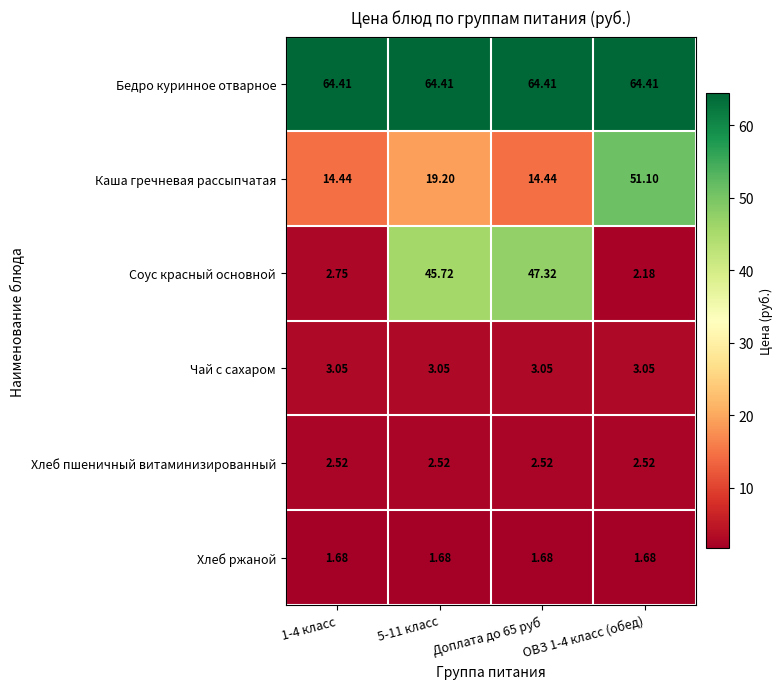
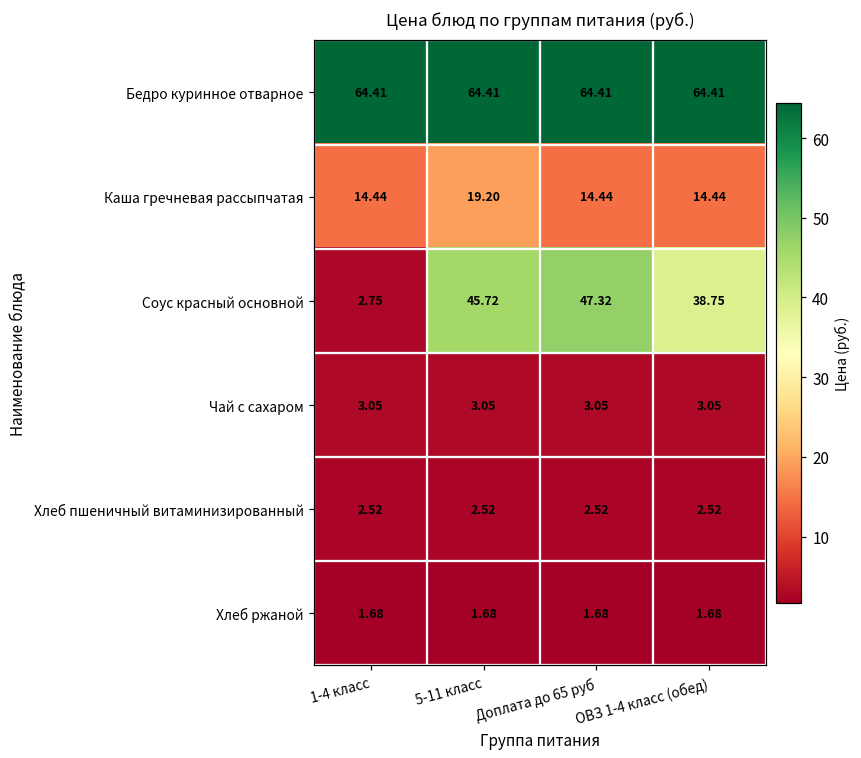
Каша гречневая рассыпчатая, ОВЗ 1-4 класс (обед): 51.10 -> 14.44
Соус красный основной, ОВЗ 1-4 класс (обед): 2.18 -> 38.75
